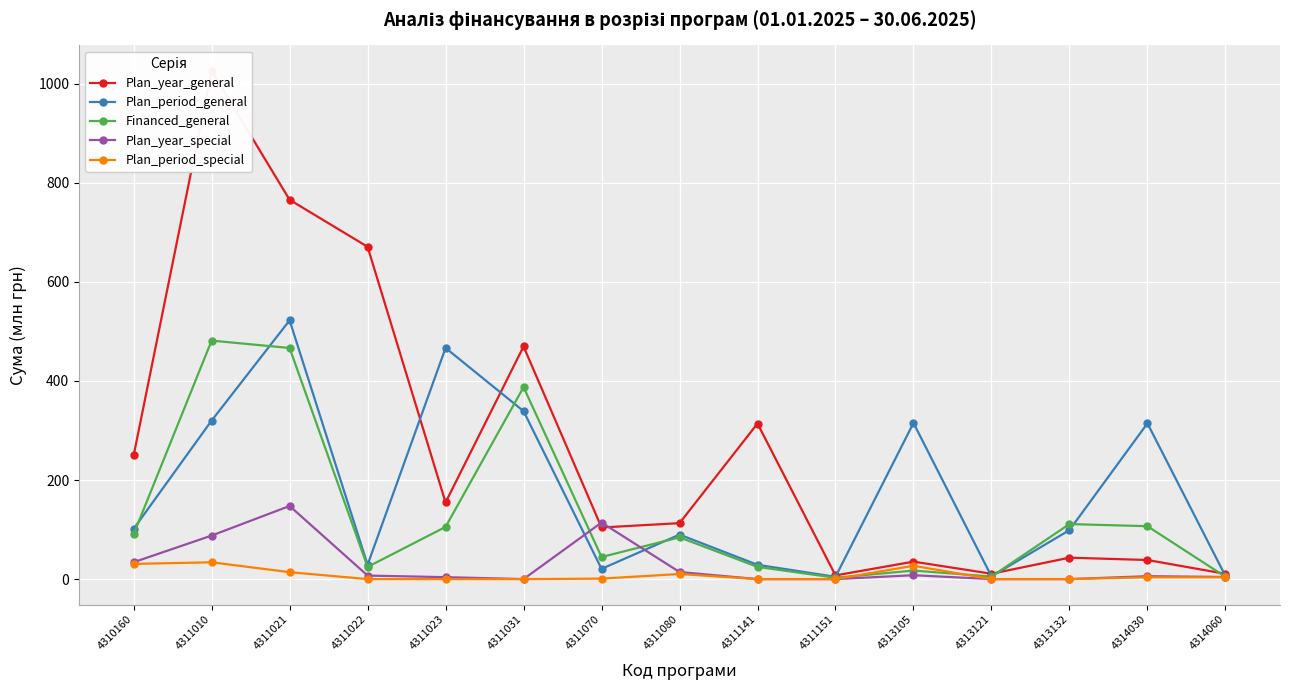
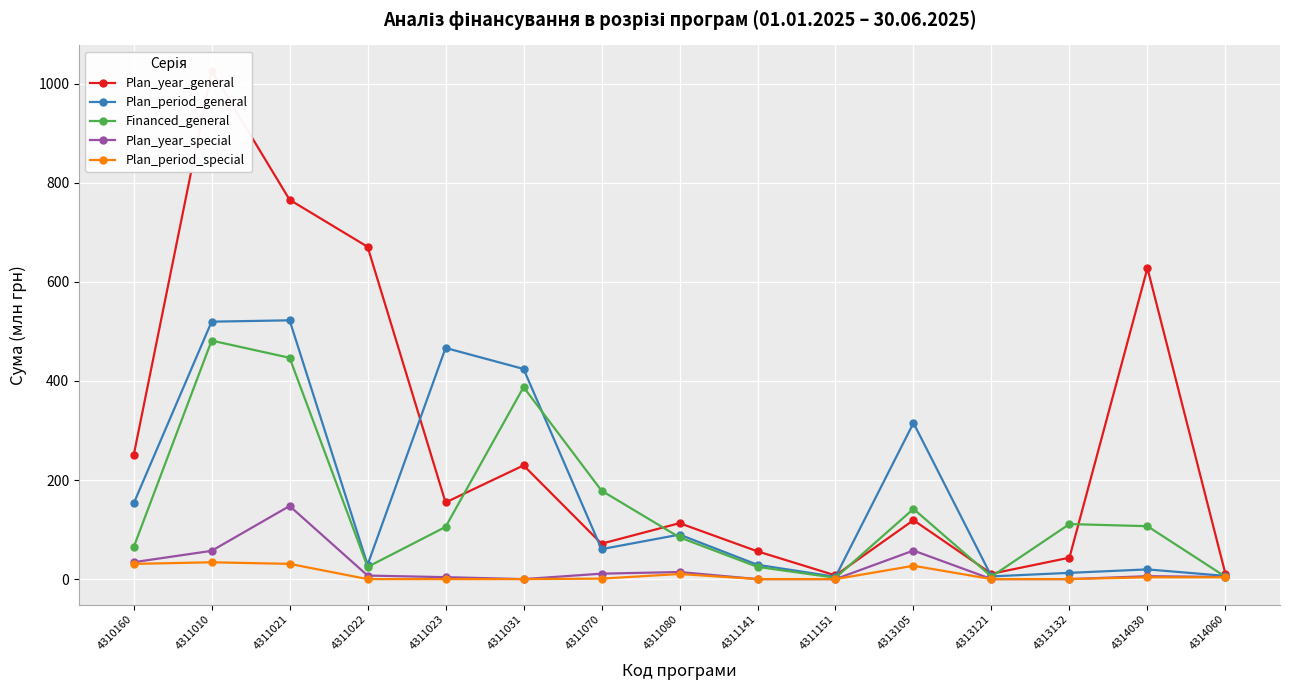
Plan_period_general, 4310160: 100 -> 150
Financed_general, 4310160: 90 -> 60
Plan_period_general, 4311010: 320 -> 520
Plan_year_special, 4311010: 90 -> 60
Financed_general, 4311021: 470 -> 450
Plan_period_special, 4311021: 10 -> 30
Plan_year_general, 4311031: 470 -> 230
Plan_period_general, 4311031: 340 -> 420
Plan_year_general, 4311070: 100 -> 70
Plan_period_general, 4311070: 20 -> 60
Financed_general, 4311070: 40 -> 180
Plan_year_special, 4311070: 110 -> 10
Plan_year_general, 4311141: 310 -> 60
Plan_year_general, 4313105: 40 -> 120
Financed_general, 4313105: 20 -> 140
Plan_year_special, 4313105: 10 -> 60
Plan_period_general, 4313132: 100 -> 10
Plan_year_general, 4314030: 40 -> 630
Plan_period_general, 4314030: 310 -> 20
